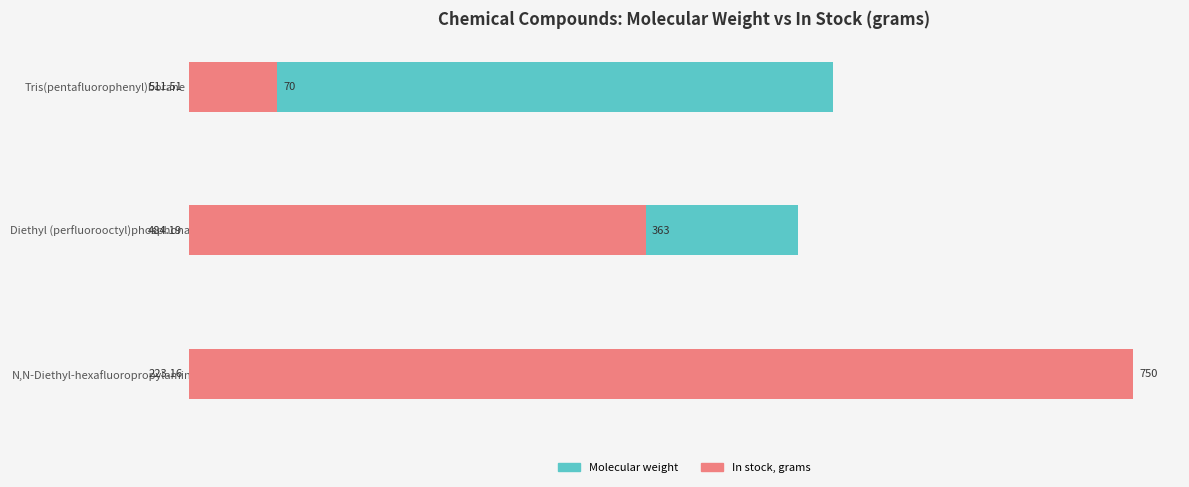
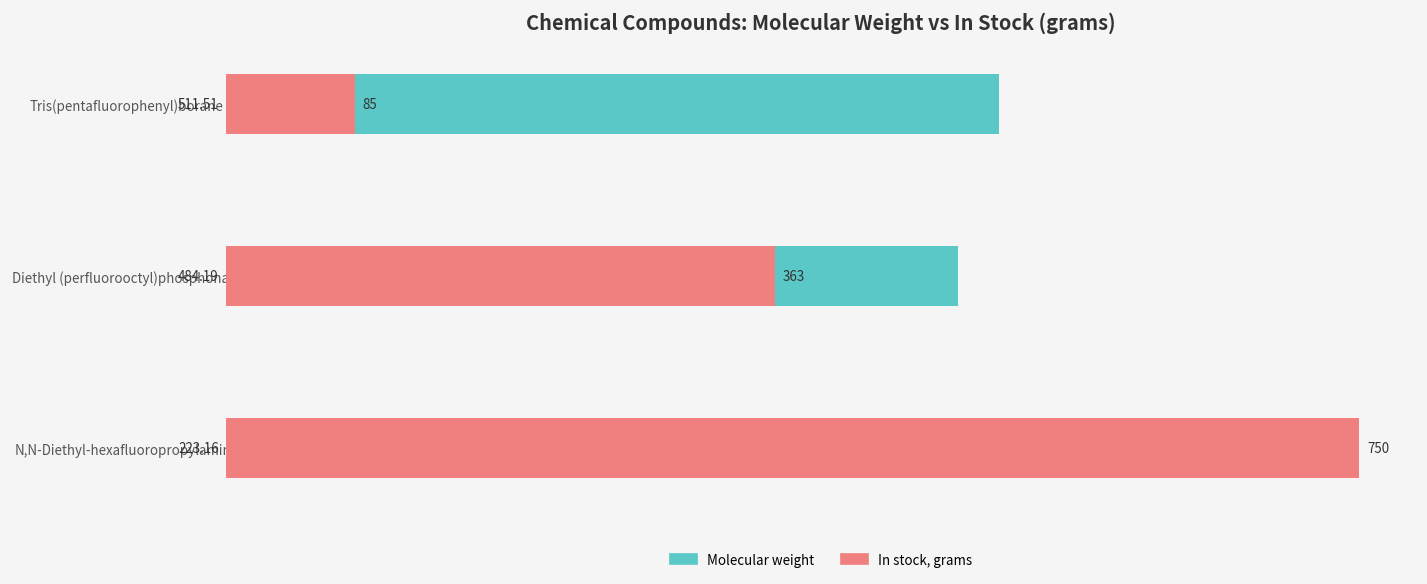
In stock, grams, Tris(pentafluorophenyl)borane: 70 -> 85
